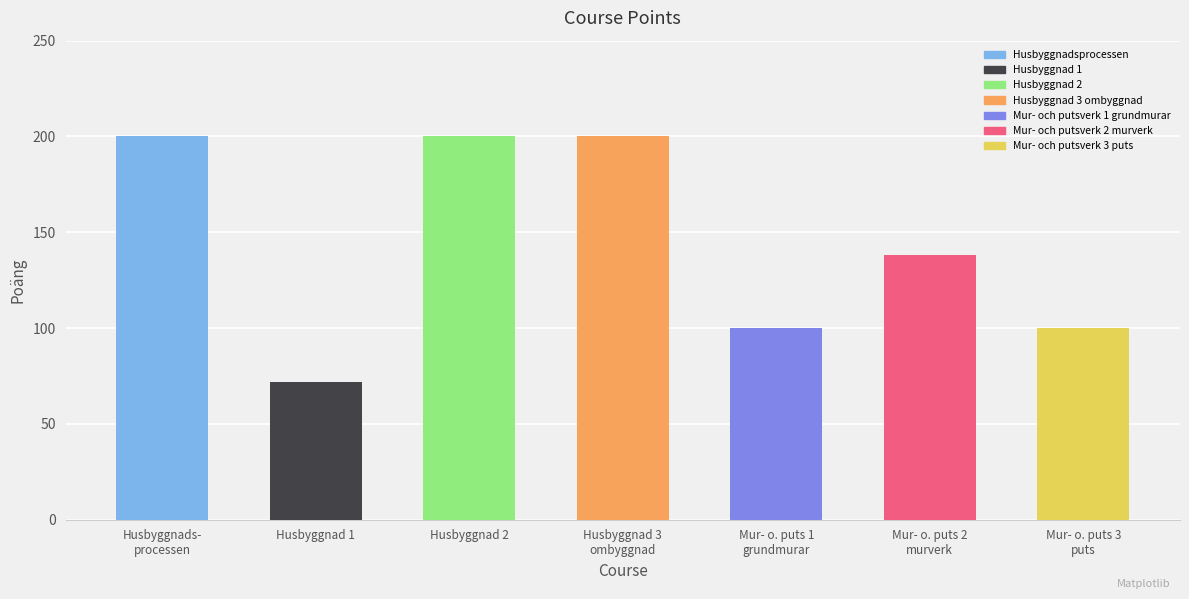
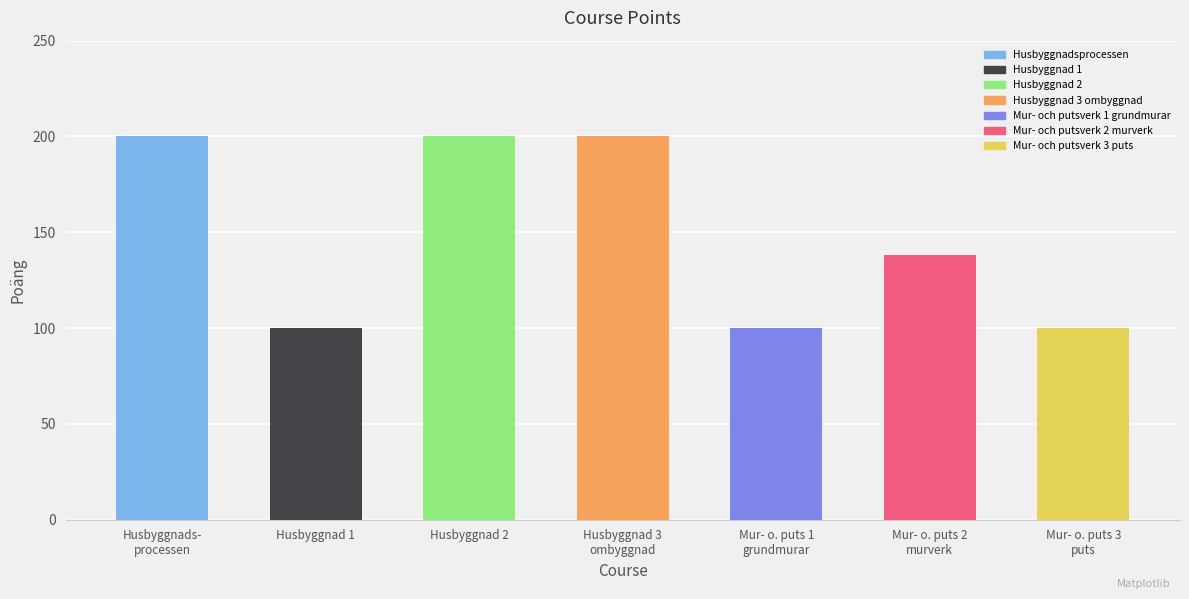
Husbyggnad 1: 72 -> 100
